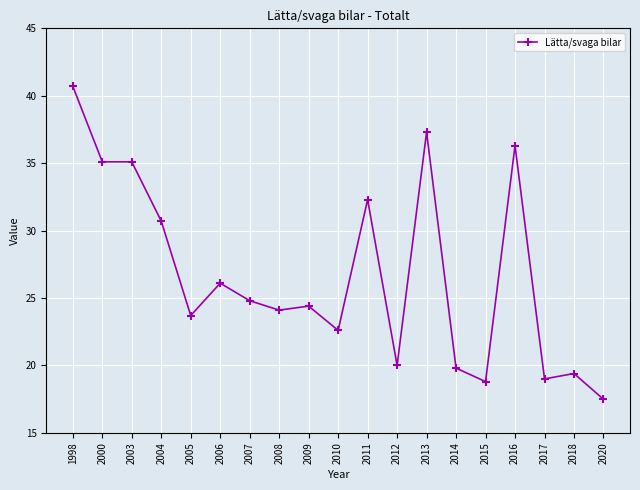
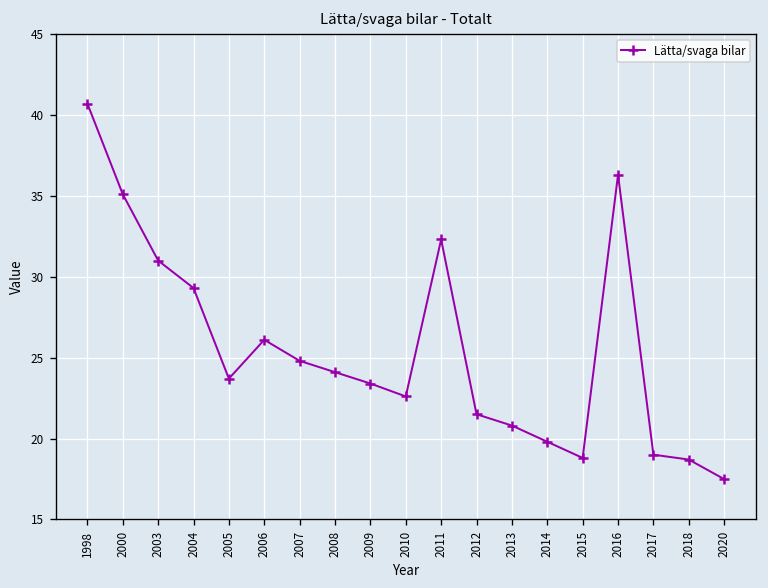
2003: 35.1 -> 31.0
2004: 30.7 -> 29.3
2009: 24.4 -> 23.4
2012: 20.0 -> 21.5
2013: 37.3 -> 20.8
2018: 19.4 -> 18.7
